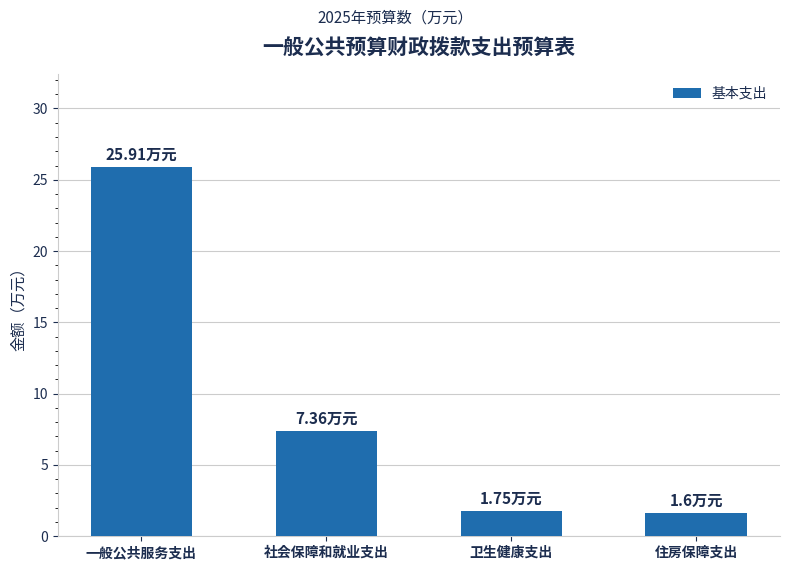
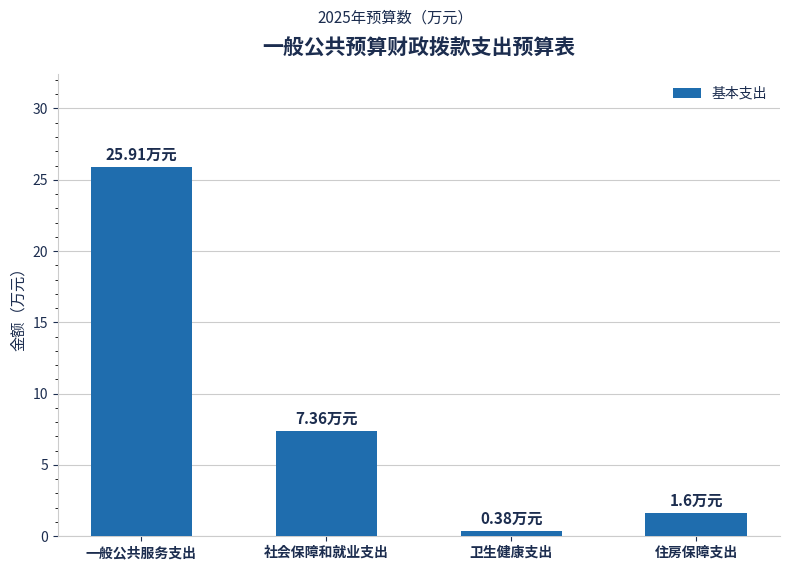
卫生健康支出: 1.75 -> 0.38
